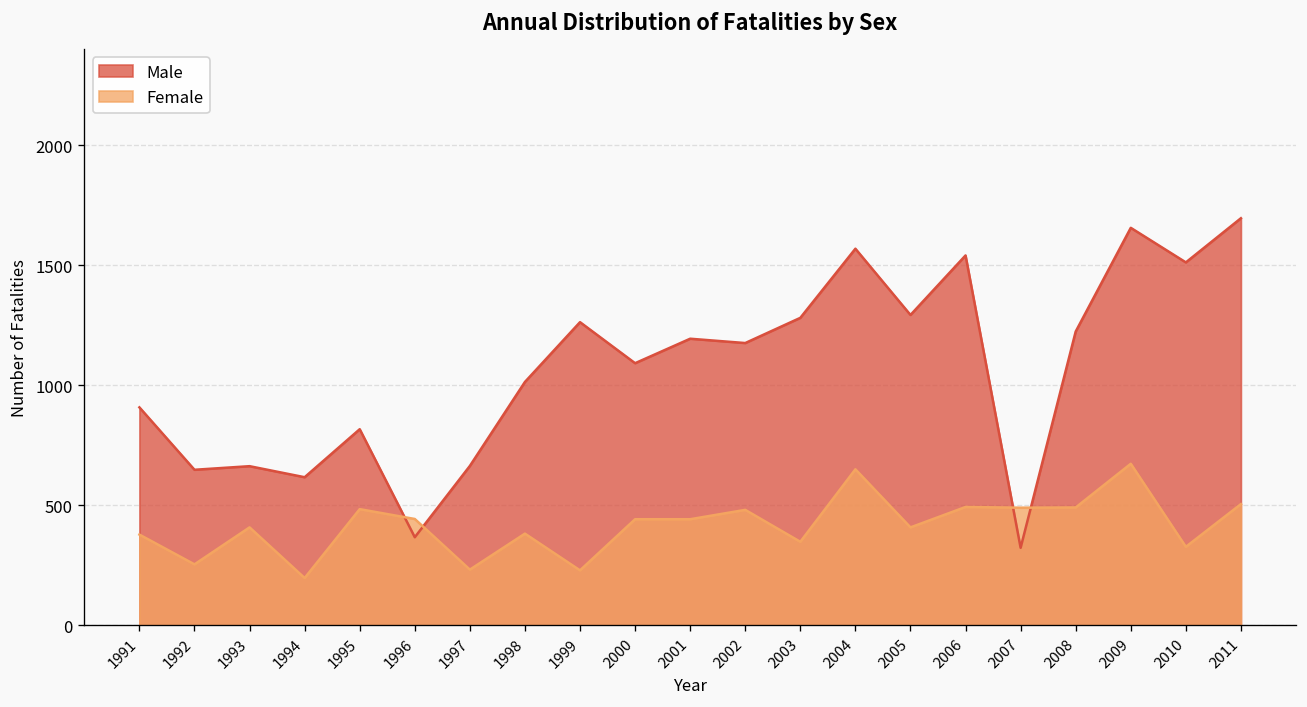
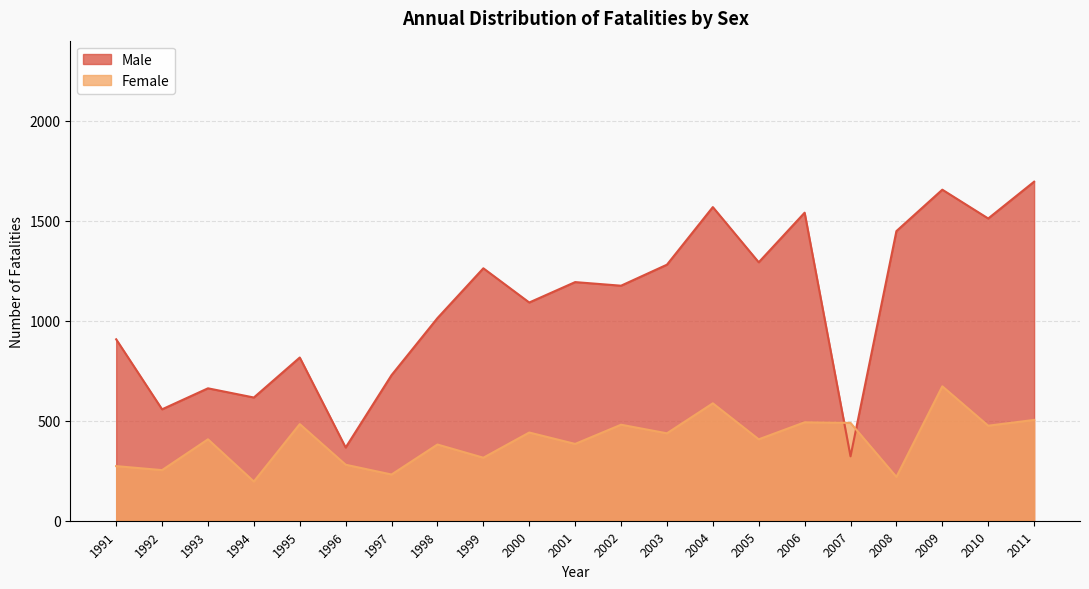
Female, 1991: 380 -> 270
Male, 1992: 650 -> 560
Female, 1996: 440 -> 280
Male, 1997: 660 -> 730
Female, 1999: 230 -> 320
Female, 2001: 440 -> 380
Female, 2003: 350 -> 440
Female, 2004: 650 -> 590
Male, 2008: 1220 -> 1450
Female, 2008: 490 -> 220
Female, 2010: 330 -> 480
